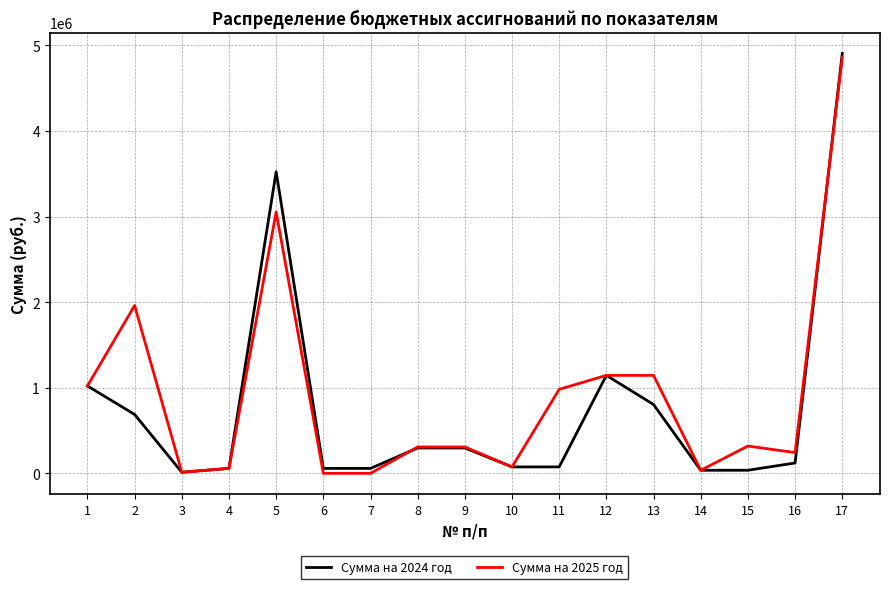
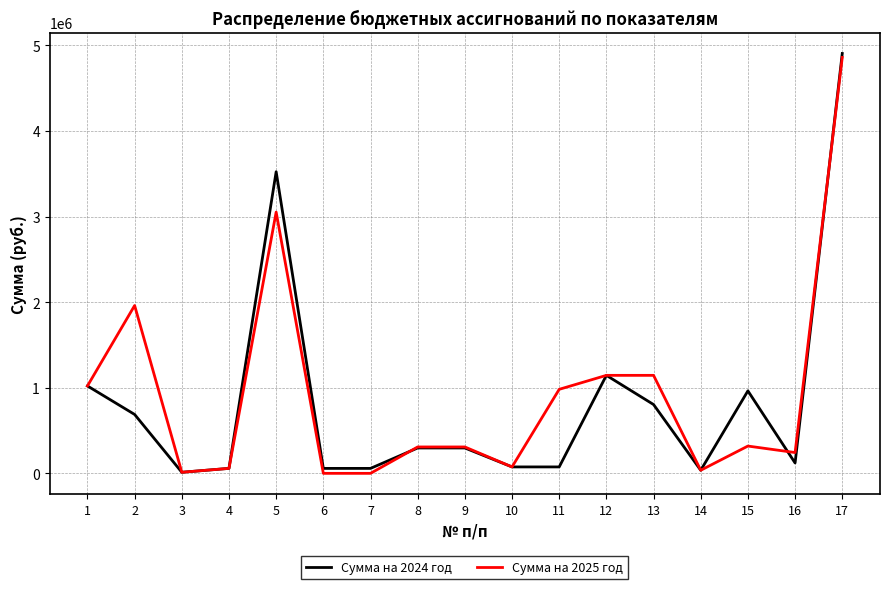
Сумма на 2024 год, 15: 0 -> 1000000
